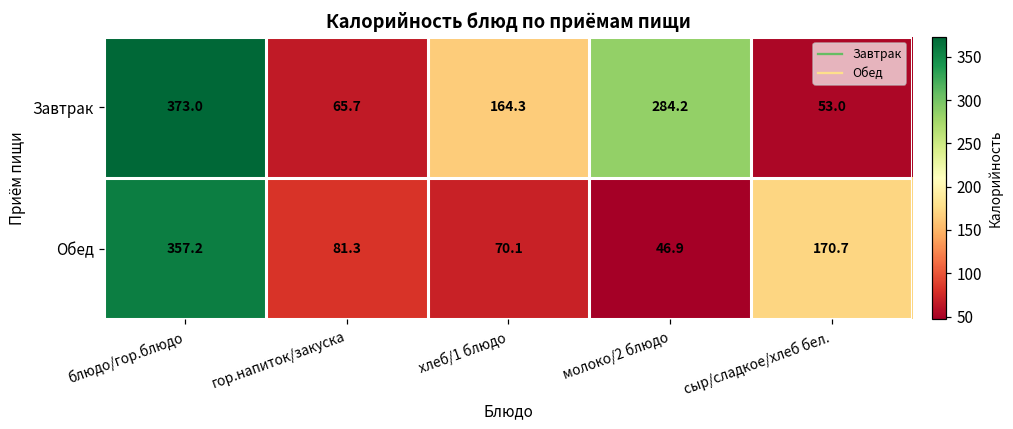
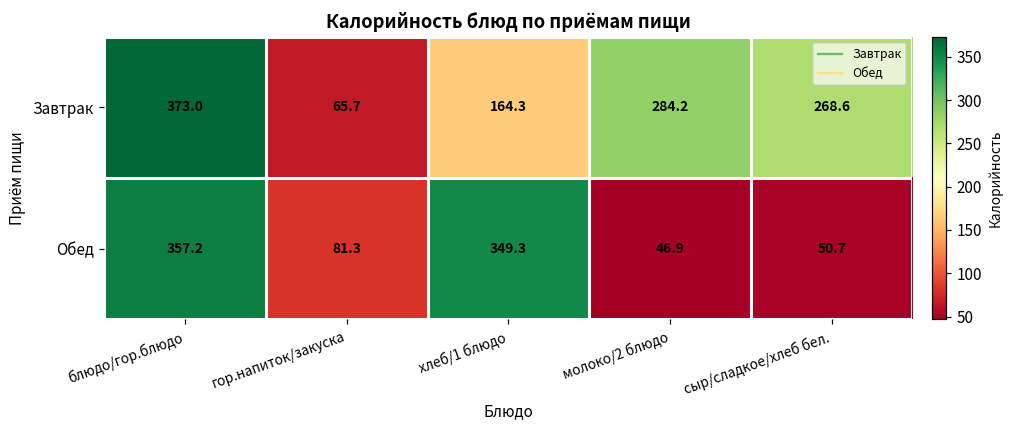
Завтрак, сыр/сладкое/хлеб бел.: 53.0 -> 268.6
Обед, хлеб/1 блюдо: 70.1 -> 349.3
Обед, сыр/сладкое/хлеб бел.: 170.7 -> 50.7
